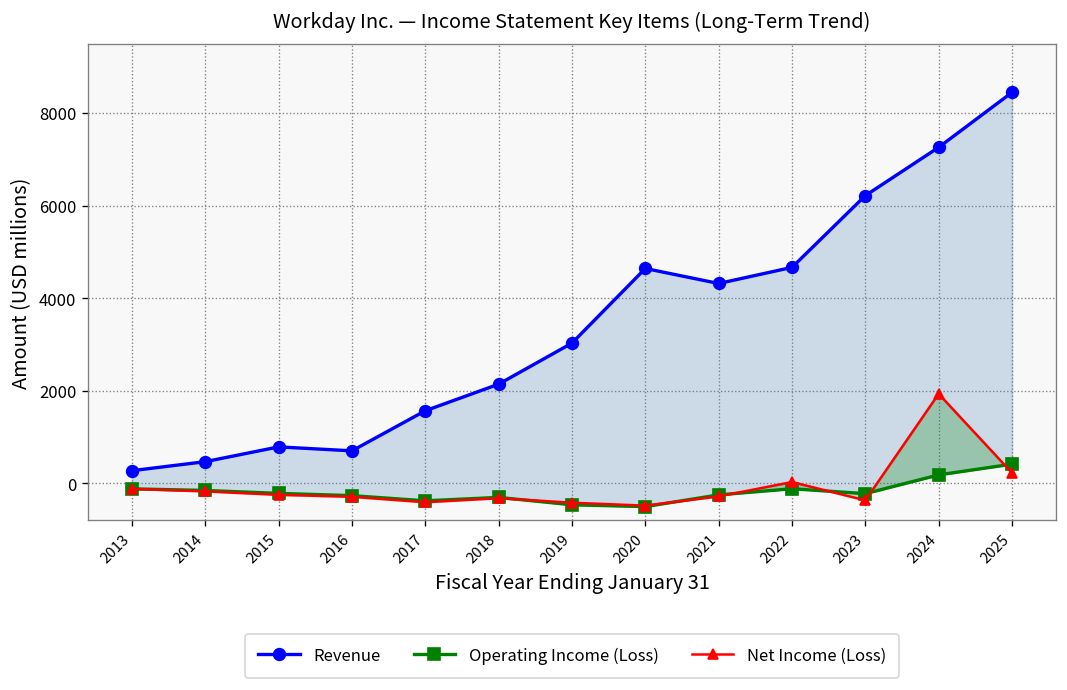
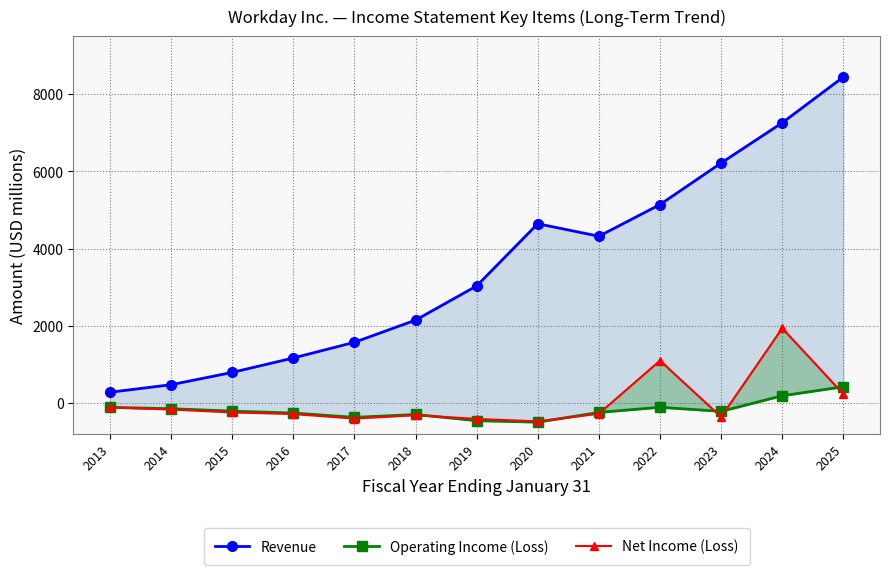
Revenue, 2016: 700 -> 1200
Revenue, 2022: 4700 -> 5100
Net Income (Loss), 2022: 0 -> 1100
